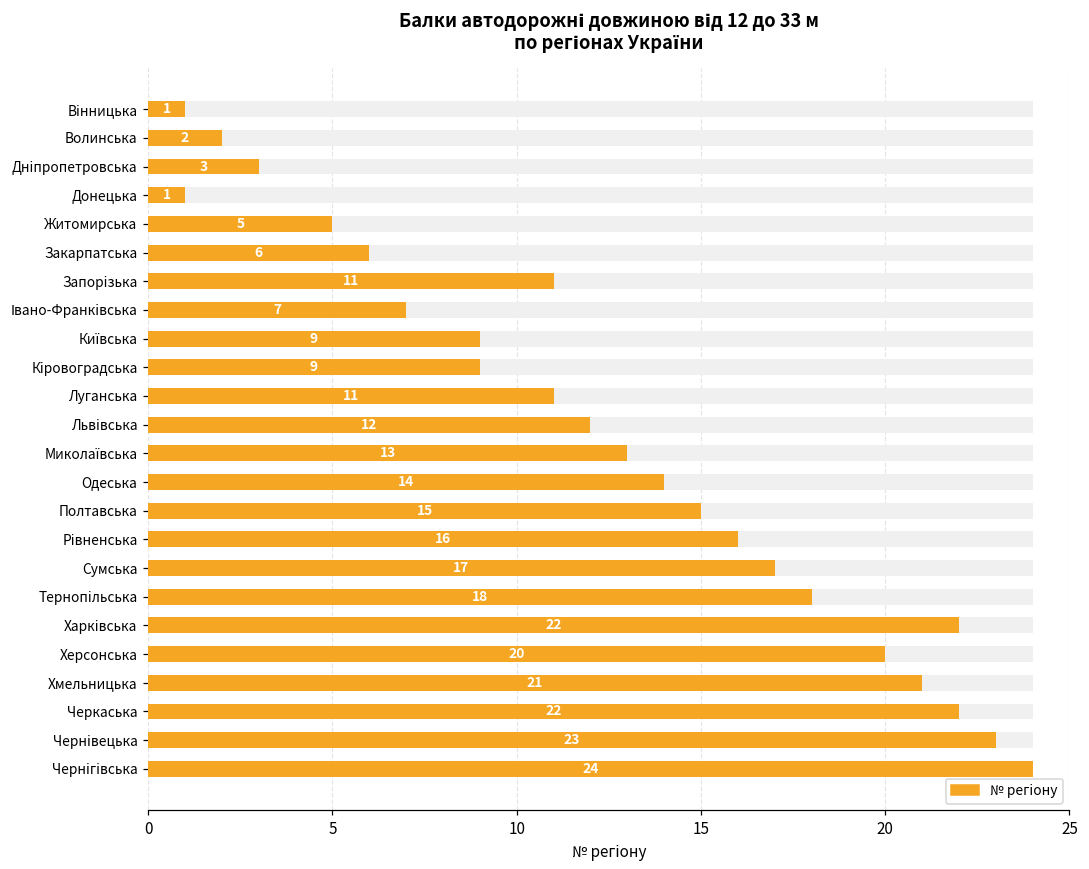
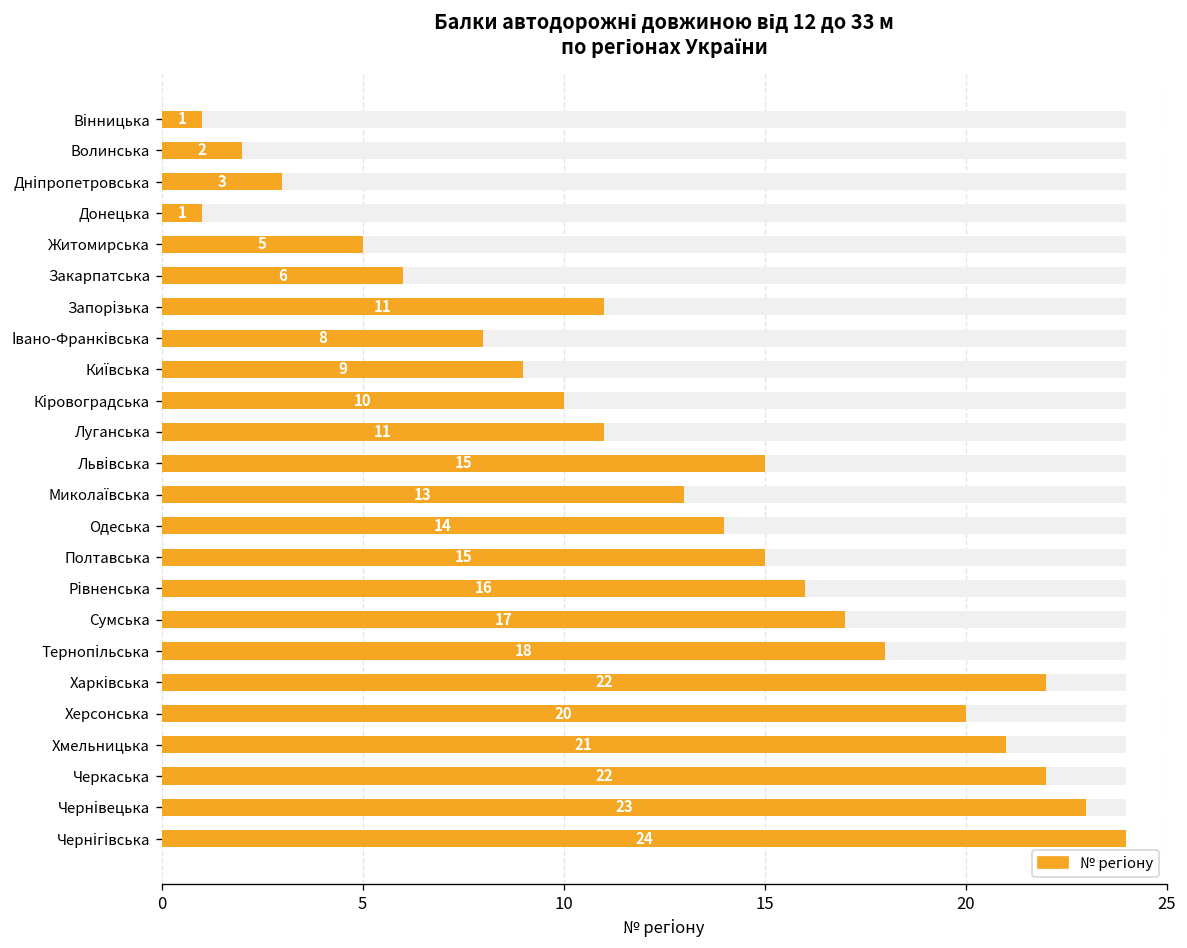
№ регіону, Івано-Франківська: 7 -> 8
№ регіону, Кіровоградська: 9 -> 10
№ регіону, Львівська: 12 -> 15
